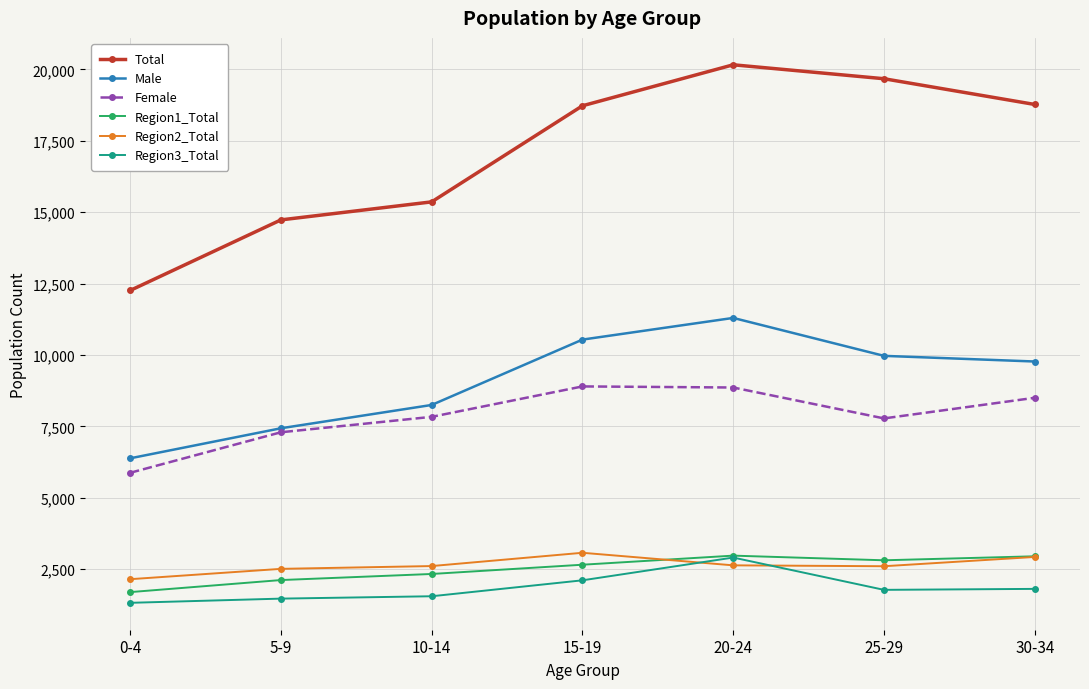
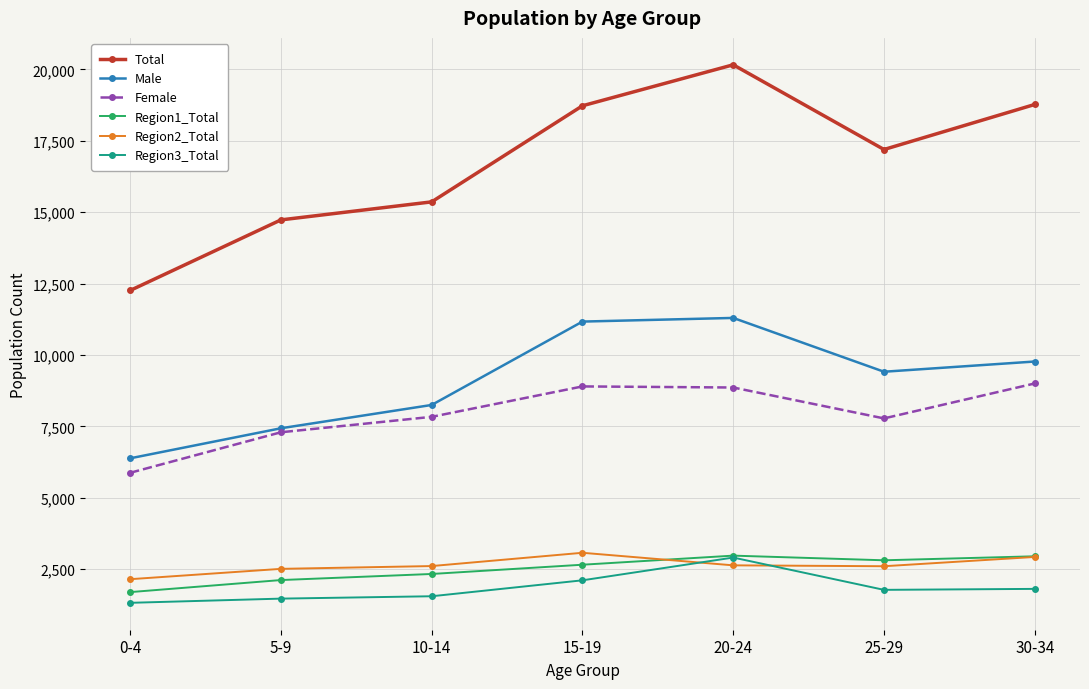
Male, 15-19: 10,500 -> 11,200
Total, 25-29: 19,700 -> 17,200
Male, 25-29: 10,000 -> 9,400
Female, 30-34: 8,500 -> 9,000
